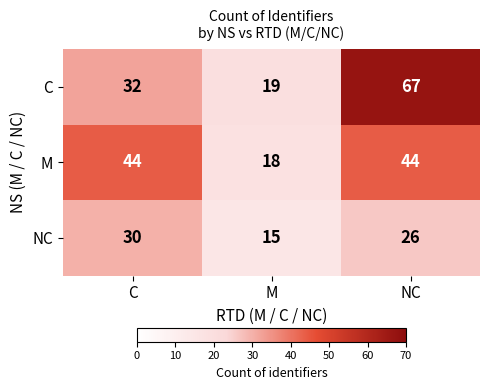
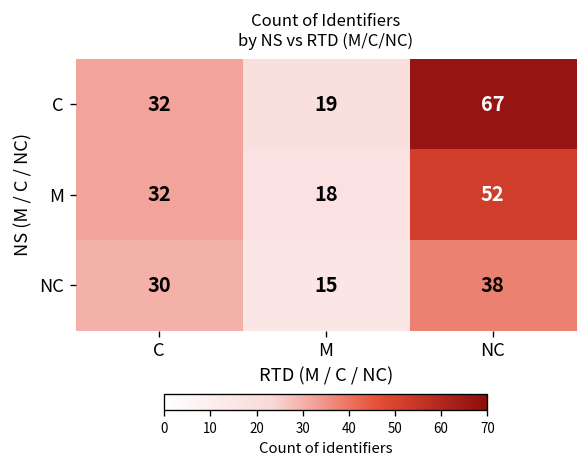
M, C: 44 -> 32
M, NC: 44 -> 52
NC, NC: 26 -> 38
